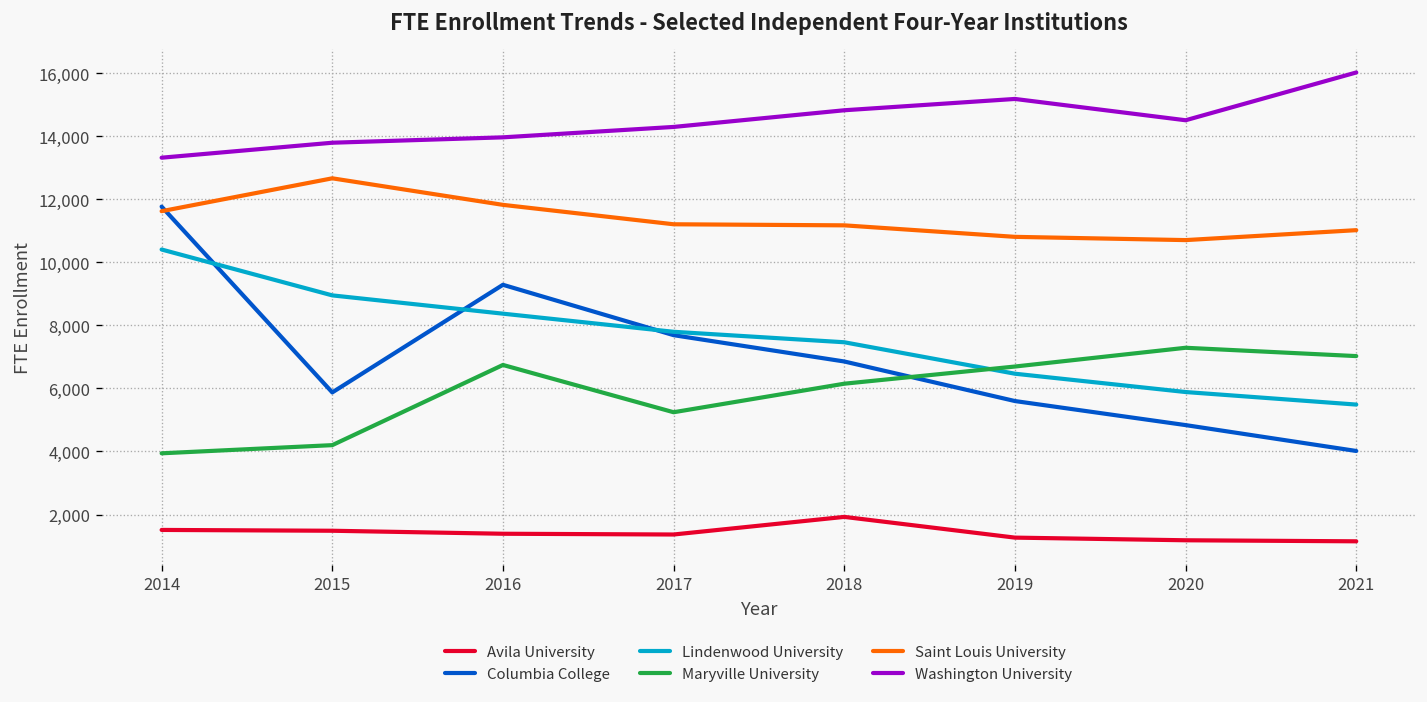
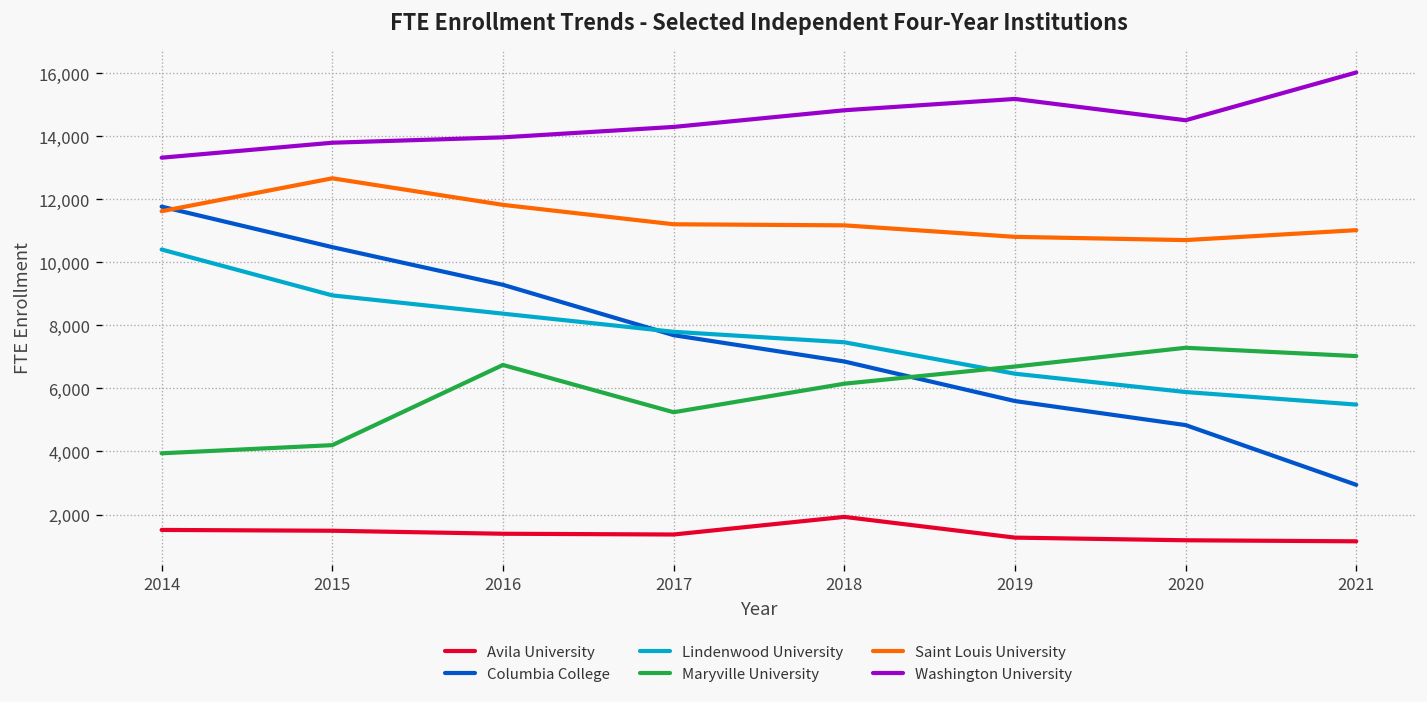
Columbia College, 2015: 5,900 -> 10,500
Columbia College, 2021: 4,000 -> 2,900
